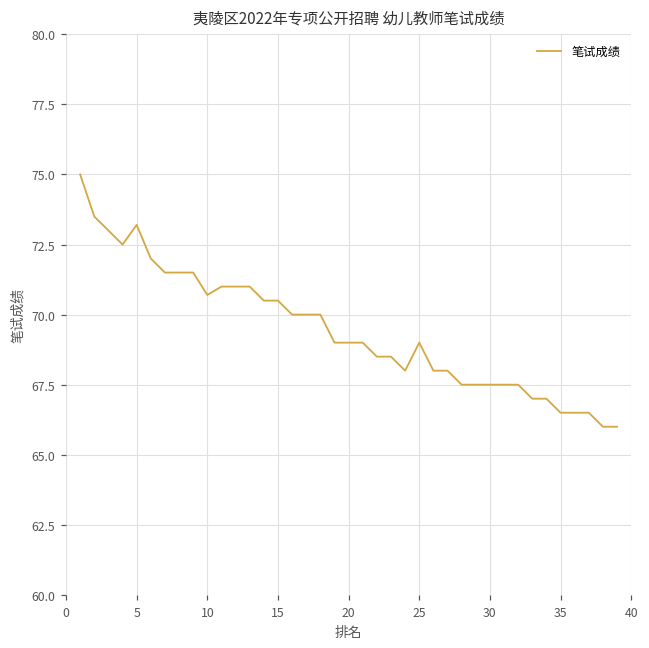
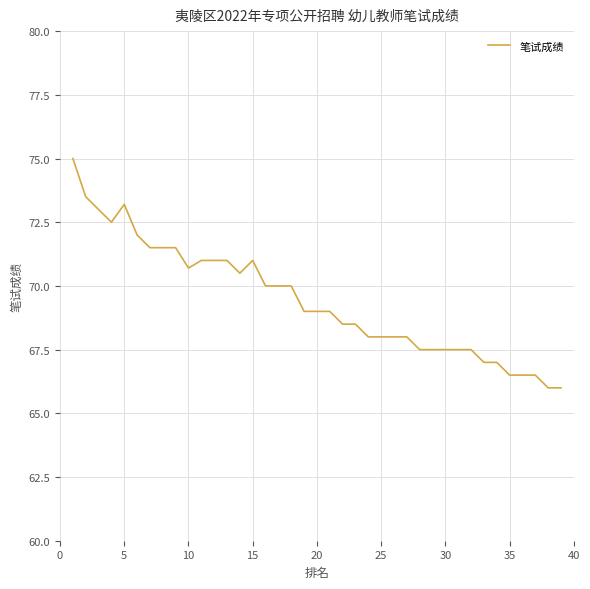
15: 70.5 -> 71.0
25: 69 -> 68
